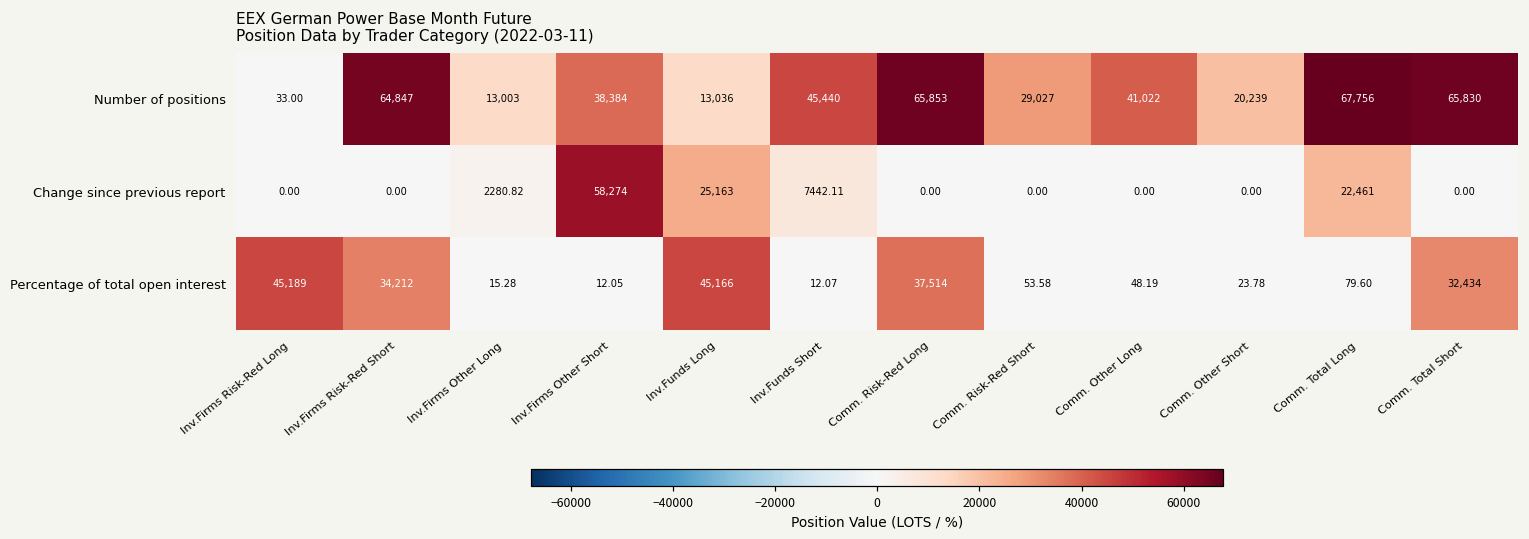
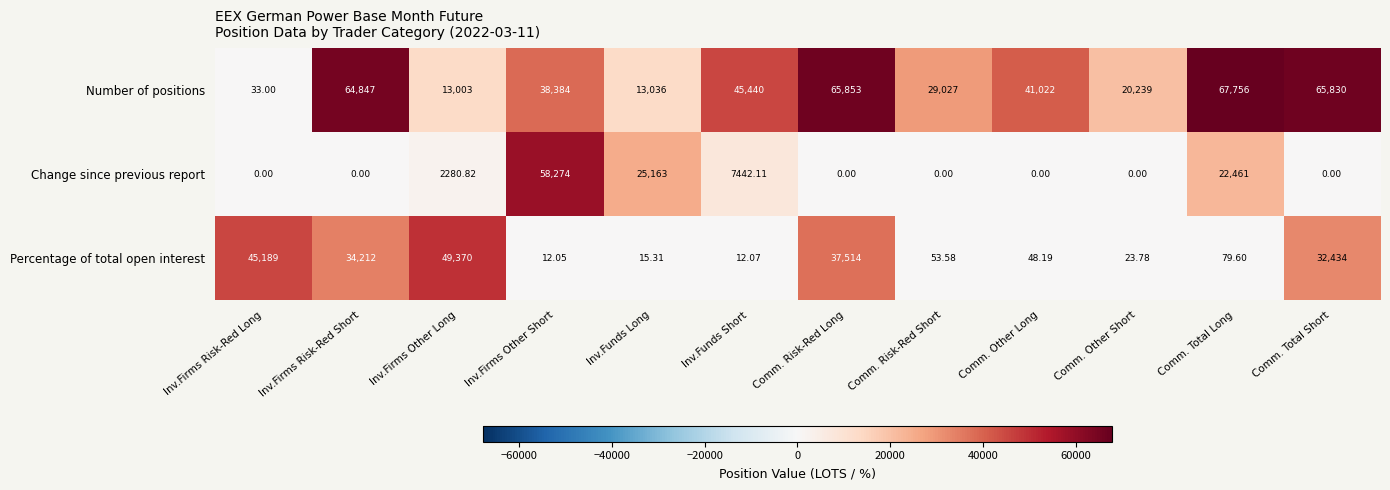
Percentage of total open interest, Inv.Firms Other Long: 15.28 -> 49,370
Percentage of total open interest, Inv.Funds Long: 45,166 -> 15.31
